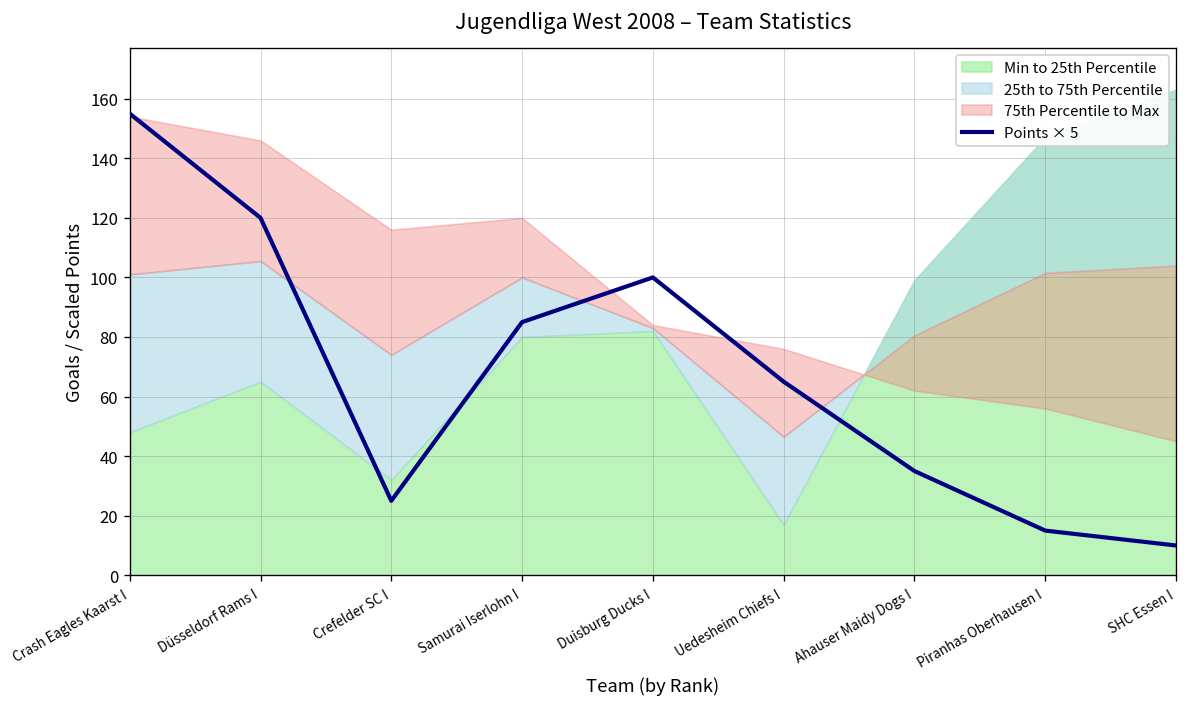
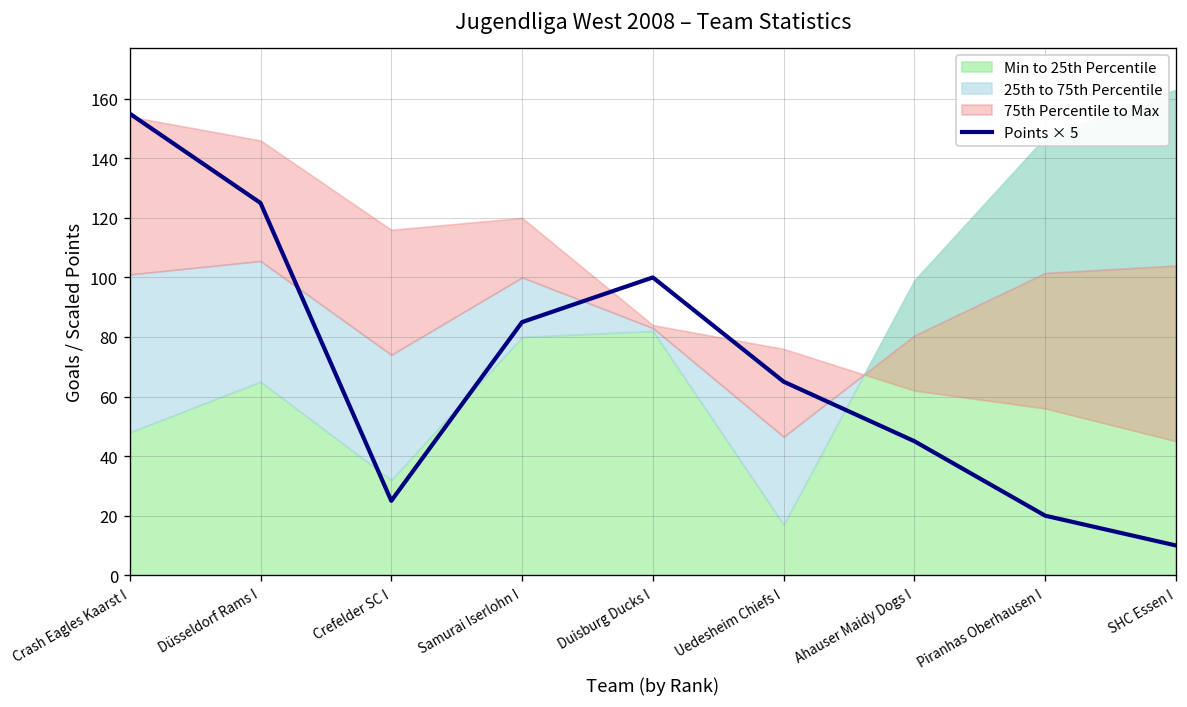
Points × 5, Düsseldorf Rams I: 120 -> 125
Points × 5, Ahauser Maidy Dogs I: 35 -> 45
Points × 5, Piranhas Oberhausen I: 15 -> 20
